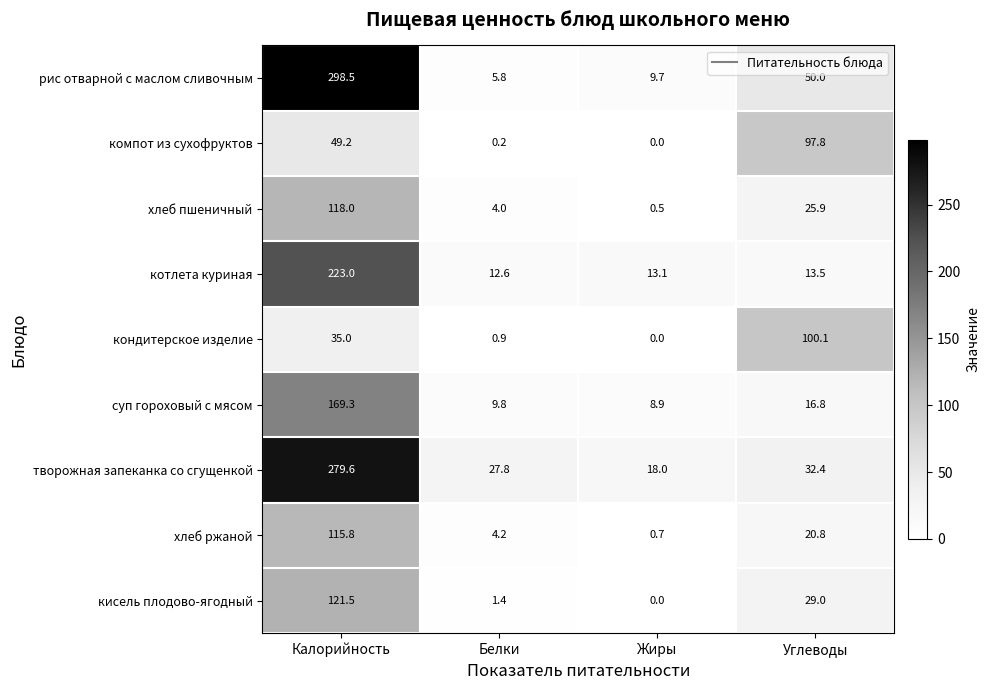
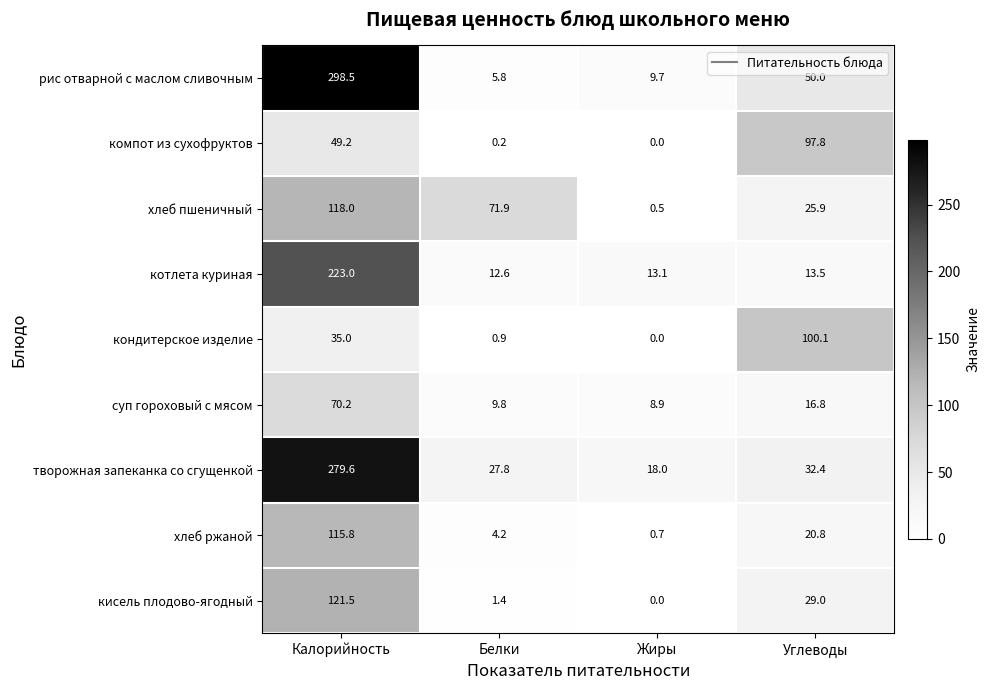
хлеб пшеничный, Белки: 4.0 -> 71.9
суп гороховый с мясом, Калорийность: 169.3 -> 70.2
